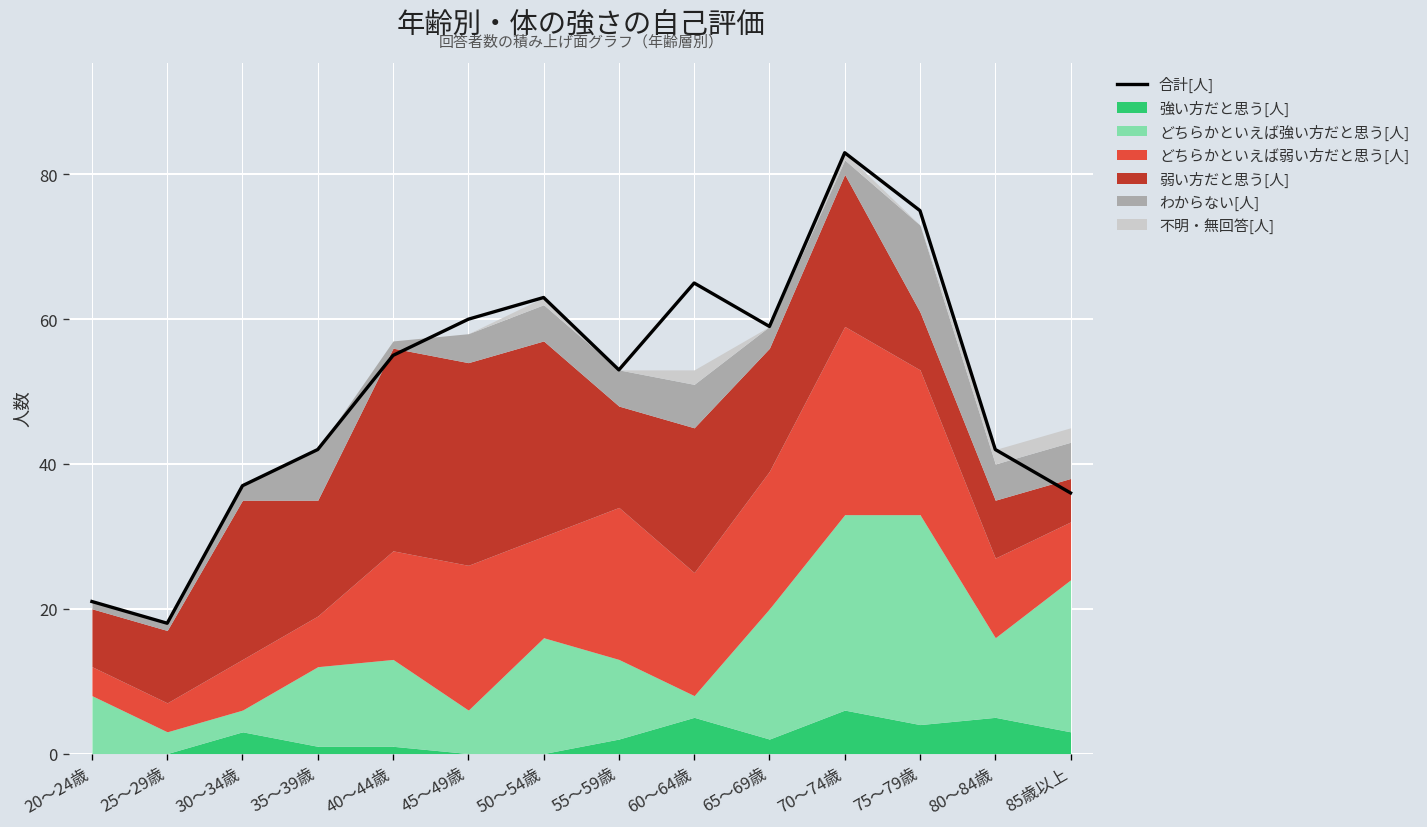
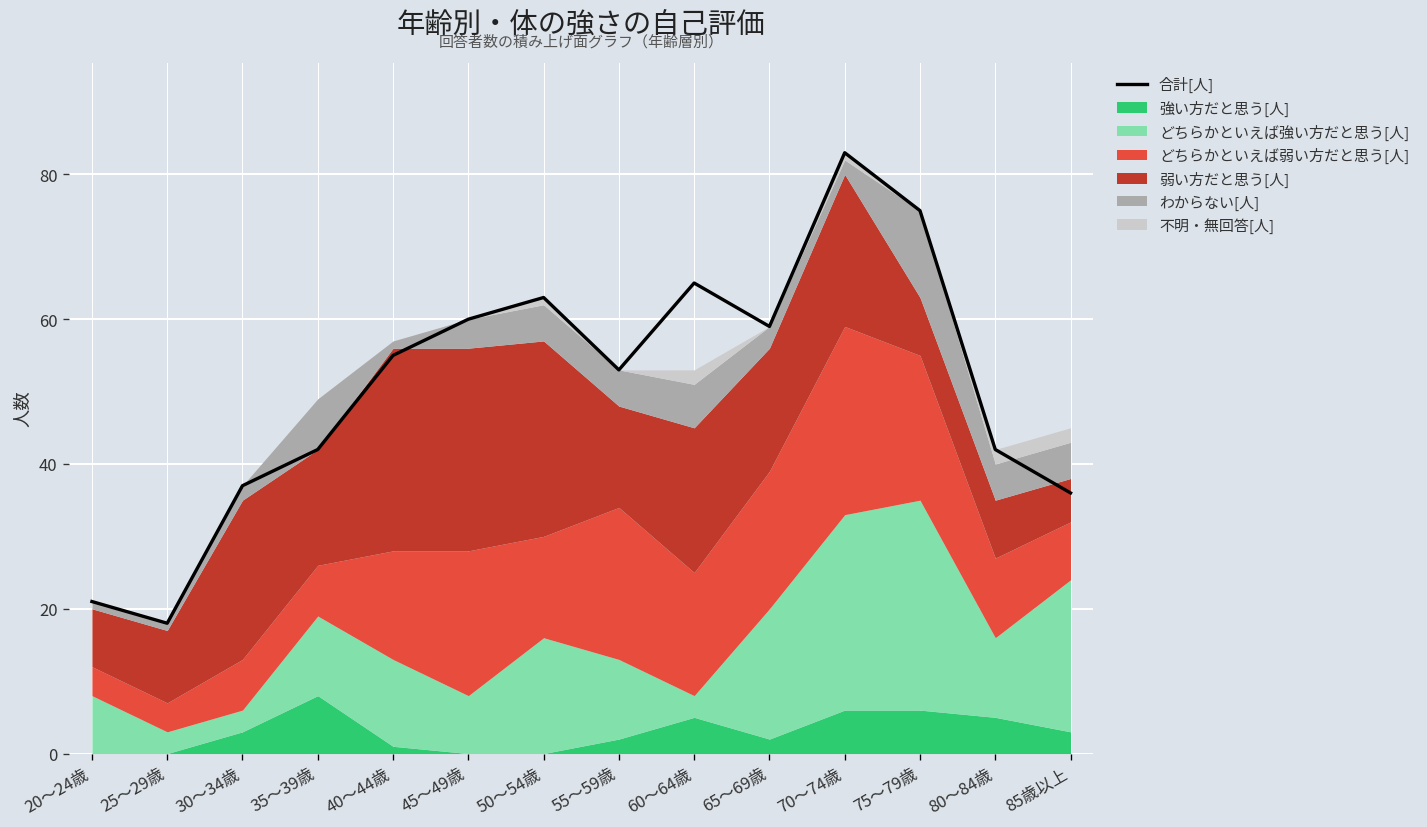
強い方だと思う[人], 35～39歳: 1 -> 8
どちらかといえば強い方だと思う[人], 45～49歳: 6 -> 8
強い方だと思う[人], 75～79歳: 4 -> 6
